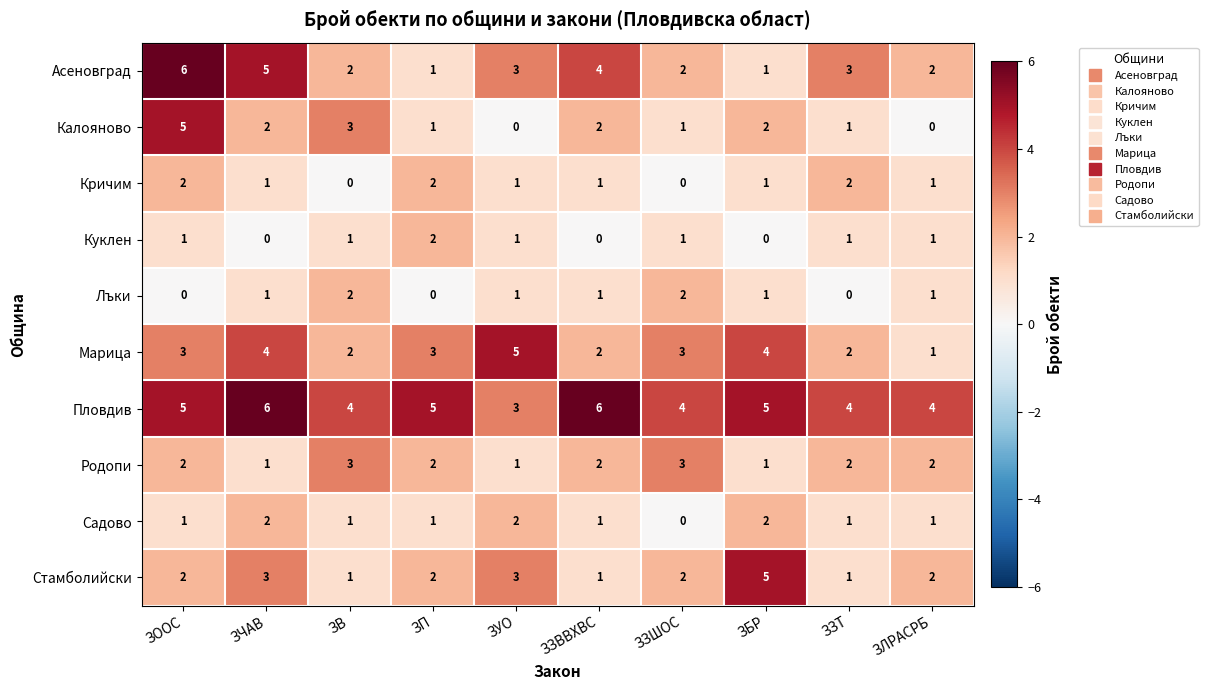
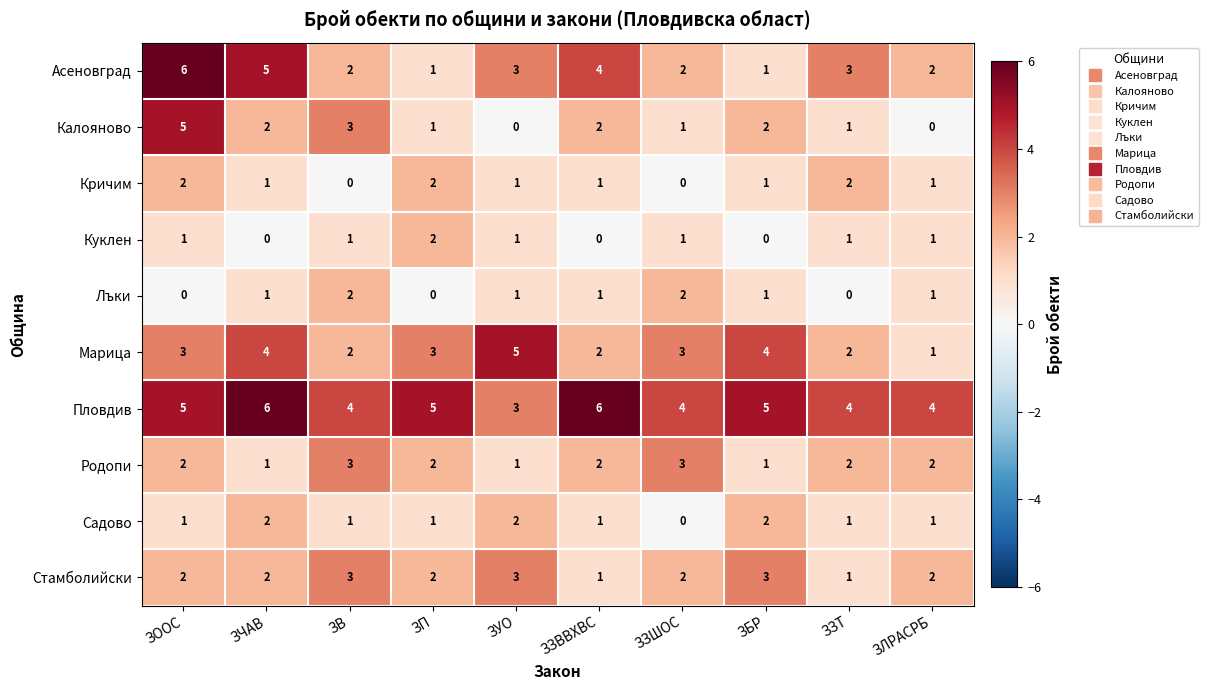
Стамболийски, ЗЧАВ: 3 -> 2
Стамболийски, ЗВ: 1 -> 3
Стамболийски, ЗБР: 5 -> 3
